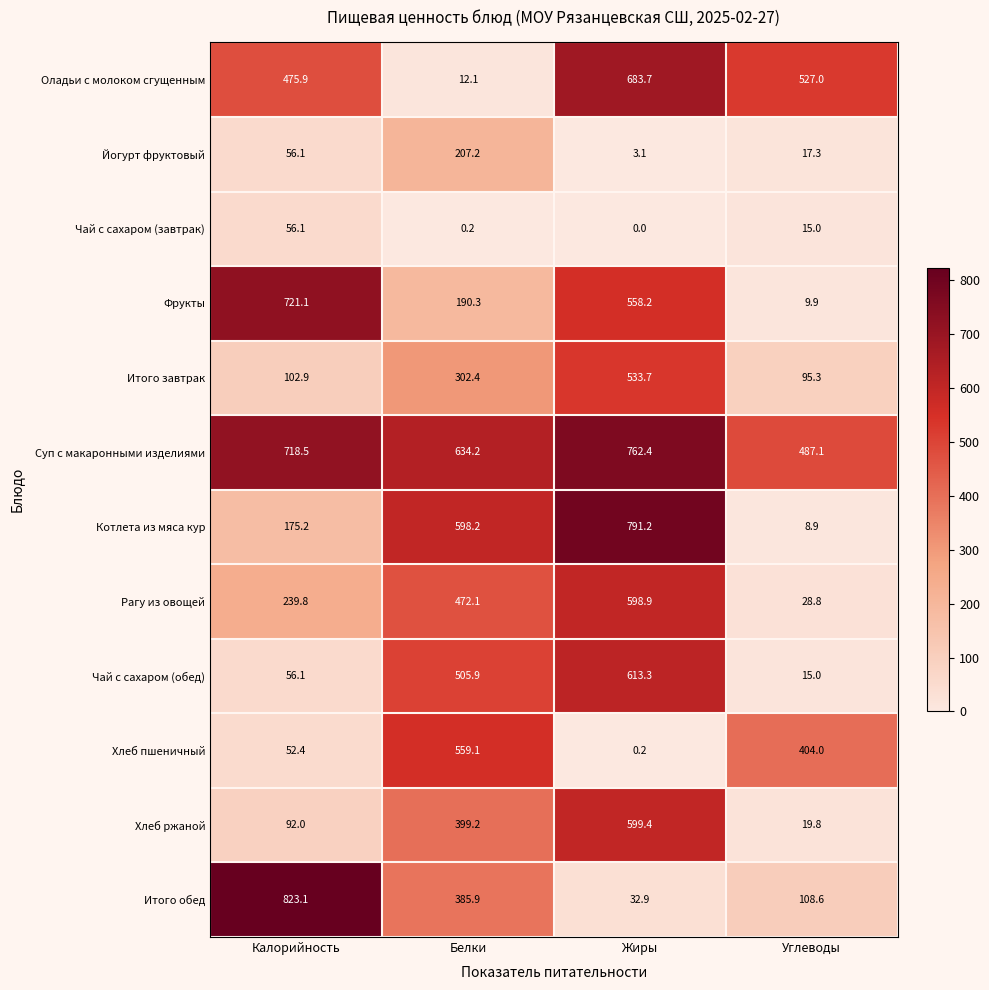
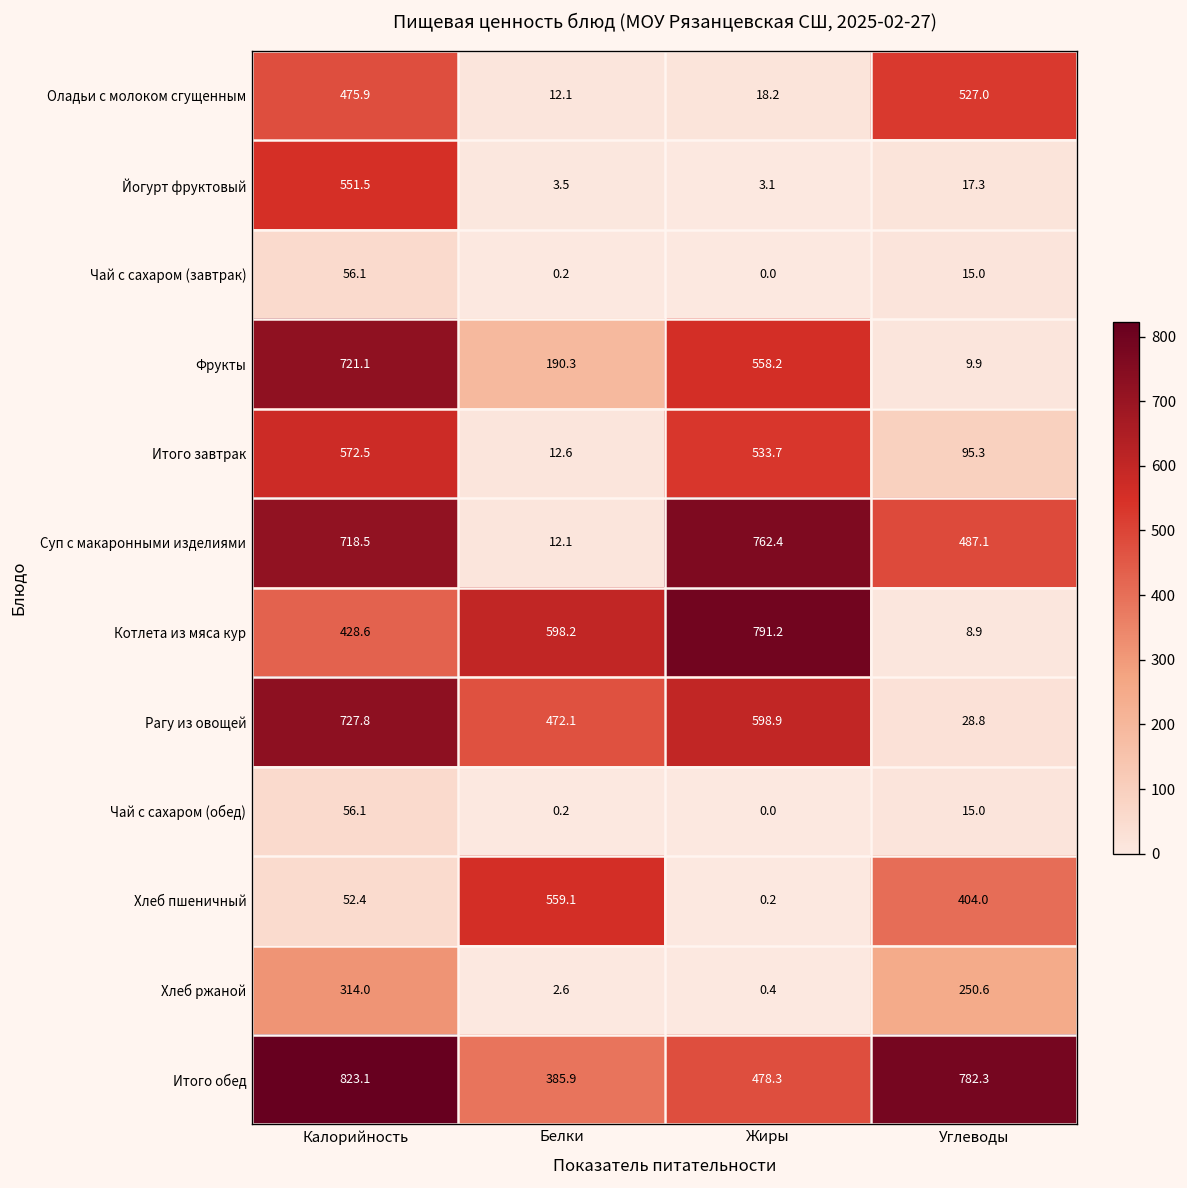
Оладьи с молоком сгущенным, Жиры: 683.7 -> 18.2
Йогурт фруктовый, Калорийность: 56.1 -> 551.5
Йогурт фруктовый, Белки: 207.2 -> 3.5
Итого завтрак, Калорийность: 102.9 -> 572.5
Итого завтрак, Белки: 302.4 -> 12.6
Суп с макаронными изделиями, Белки: 634.2 -> 12.1
Котлета из мяса кур, Калорийность: 175.2 -> 428.6
Рагу из овощей, Калорийность: 239.8 -> 727.8
Чай с сахаром (обед), Белки: 505.9 -> 0.2
Чай с сахаром (обед), Жиры: 613.3 -> 0.0
Хлеб ржаной, Калорийность: 92.0 -> 314.0
Хлеб ржаной, Белки: 399.2 -> 2.6
Хлеб ржаной, Жиры: 599.4 -> 0.4
Хлеб ржаной, Углеводы: 19.8 -> 250.6
Итого обед, Жиры: 32.9 -> 478.3
Итого обед, Углеводы: 108.6 -> 782.3
